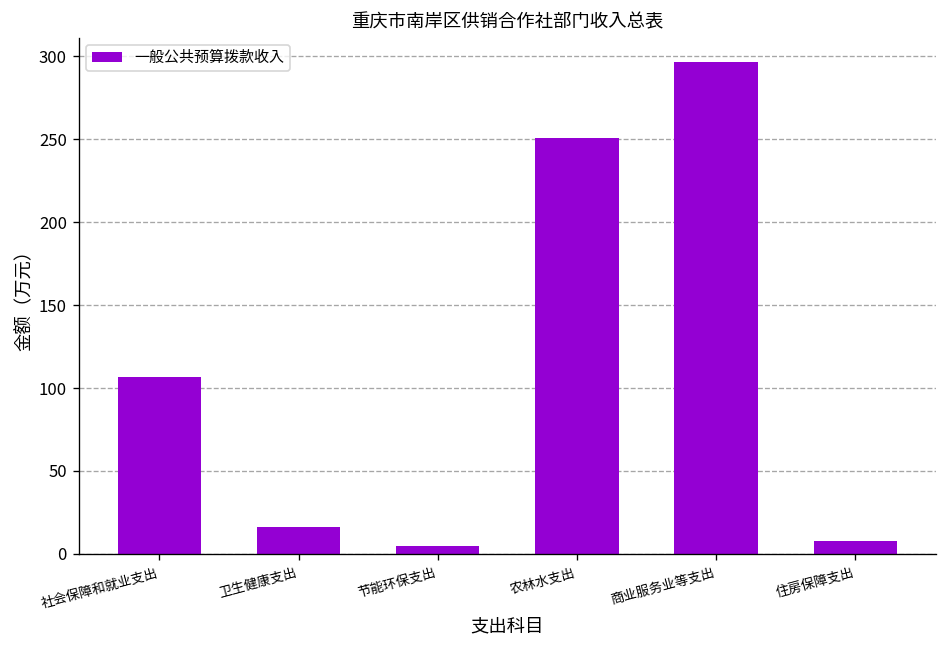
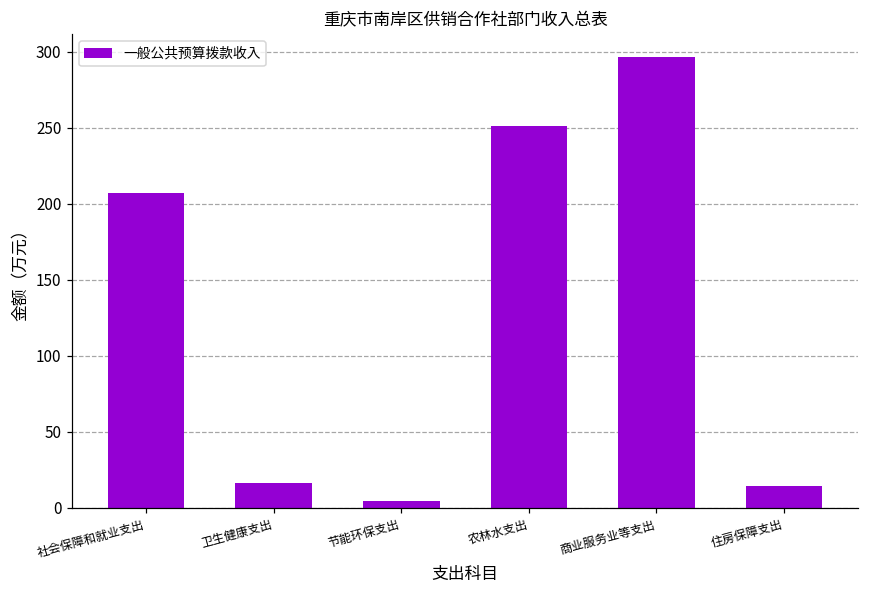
社会保障和就业支出: 106 -> 207
住房保障支出: 8 -> 15
